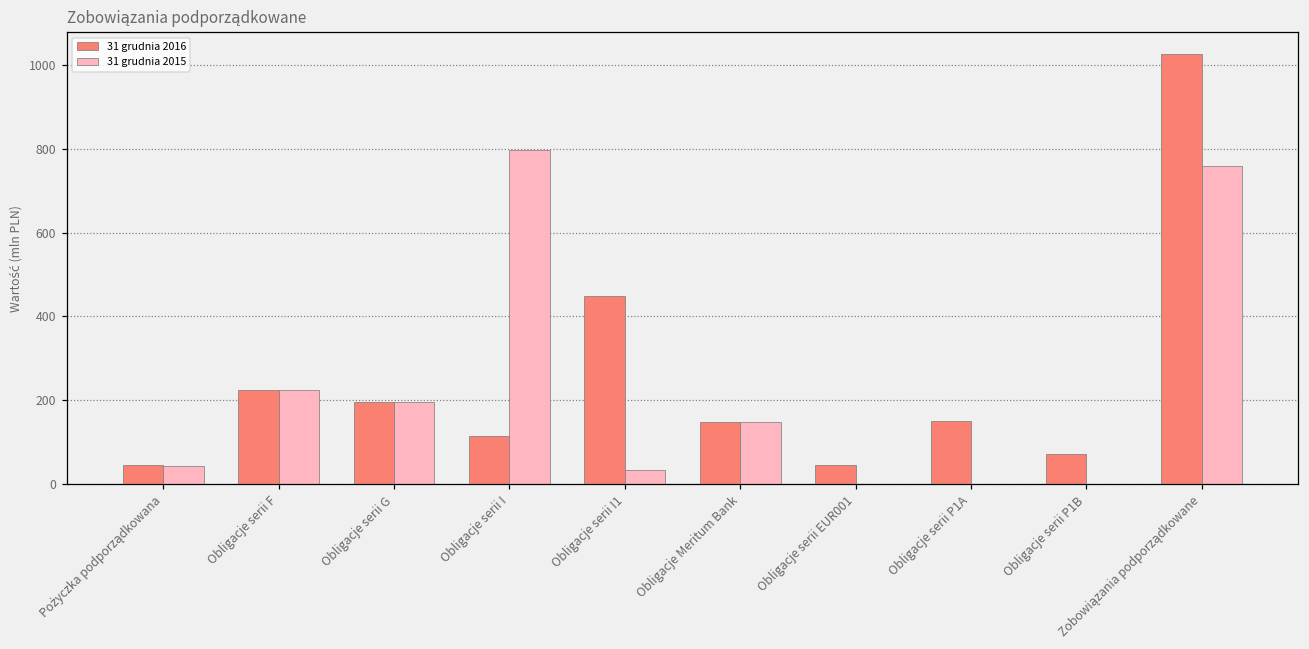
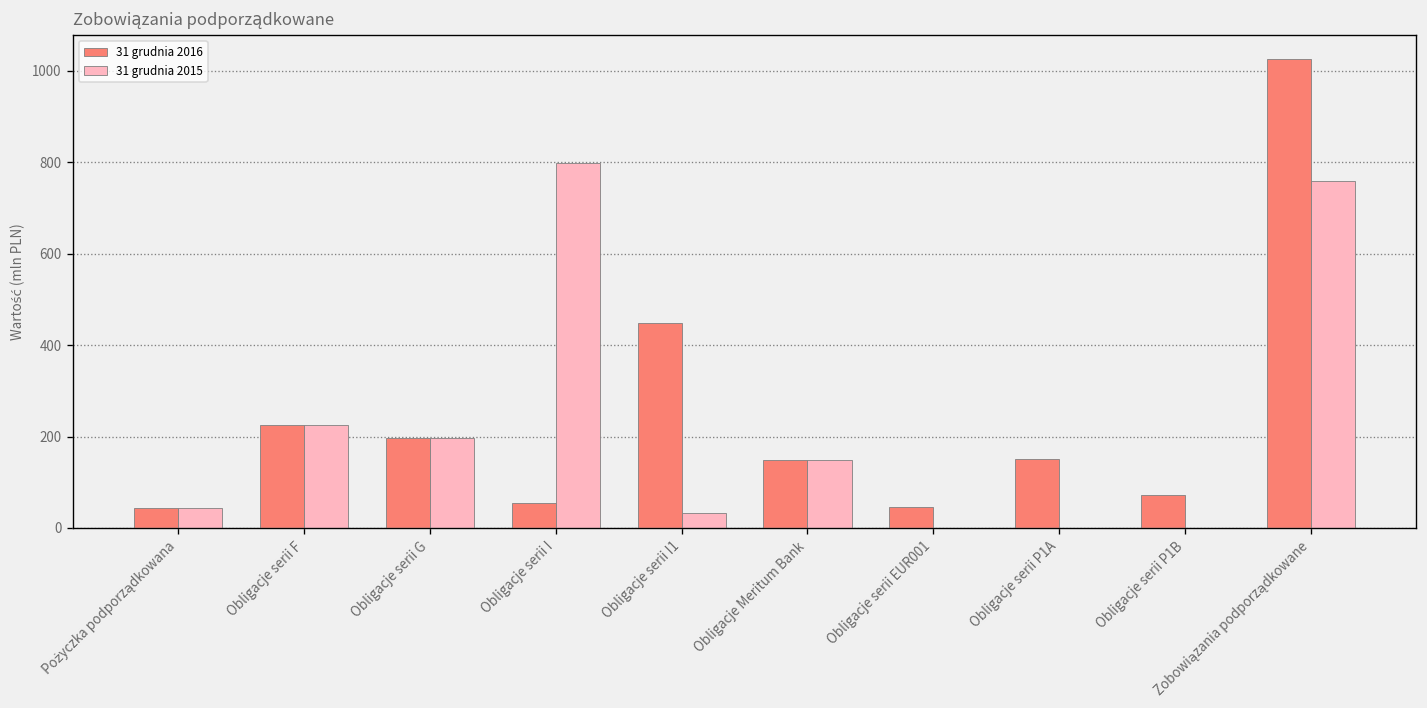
31 grudnia 2016, Obligacje serii I: 110 -> 60
